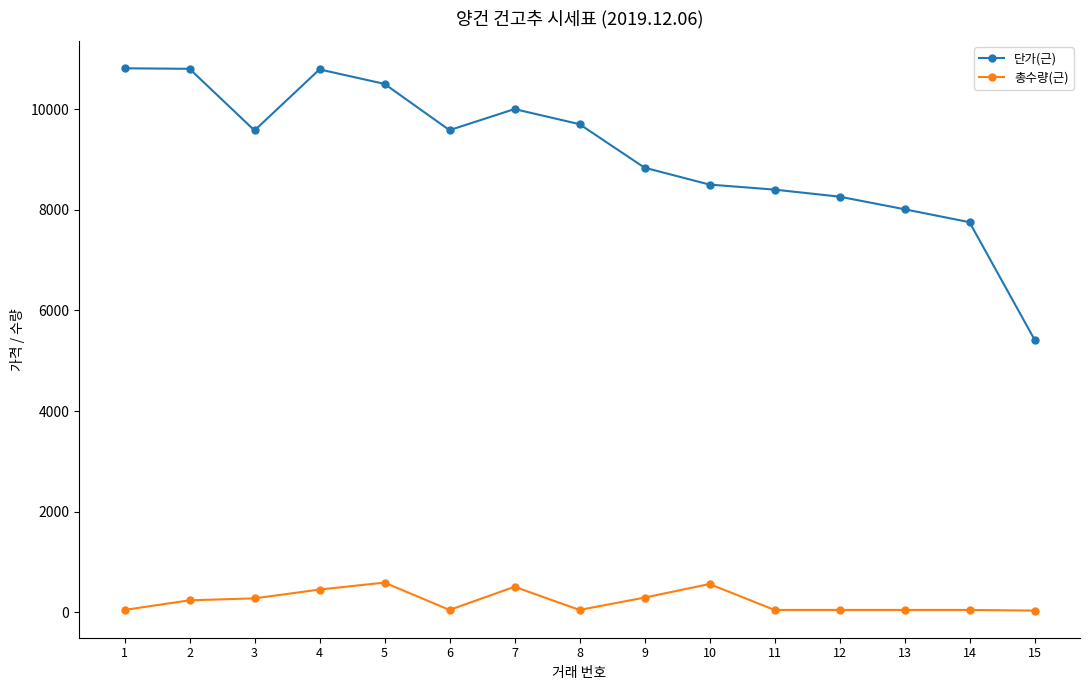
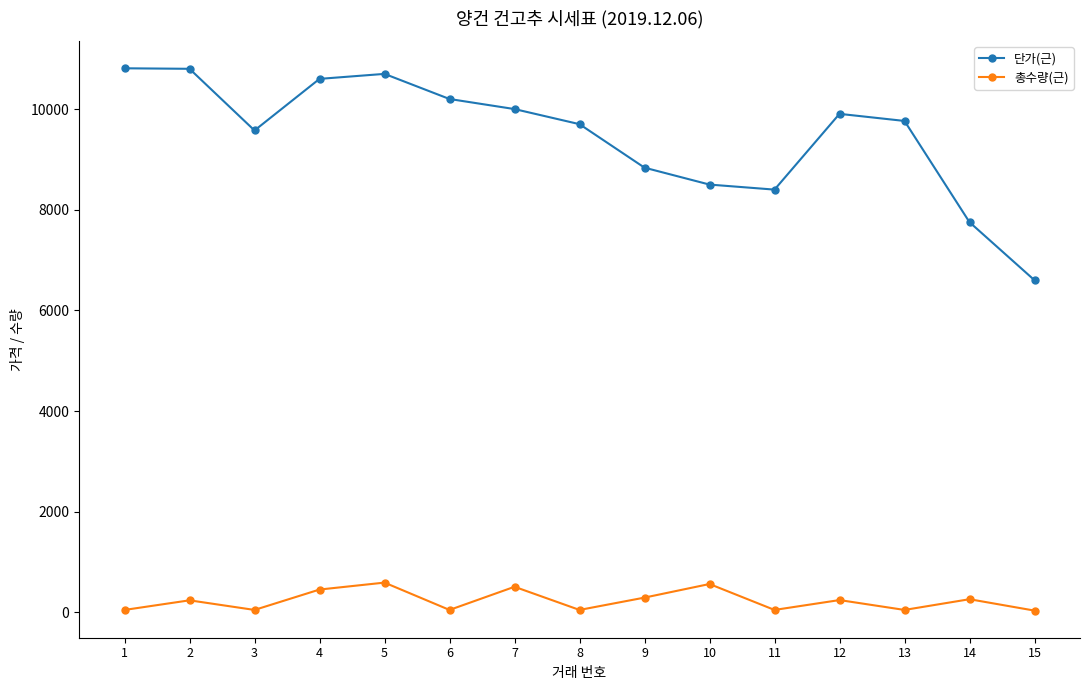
총수량(근), 3: 300 -> 100
단가(근), 4: 10800 -> 10600
단가(근), 5: 10500 -> 10700
단가(근), 6: 9600 -> 10200
단가(근), 12: 8300 -> 9900
총수량(근), 12: 100 -> 200
단가(근), 13: 8000 -> 9800
총수량(근), 14: 100 -> 300
단가(근), 15: 5400 -> 6600
